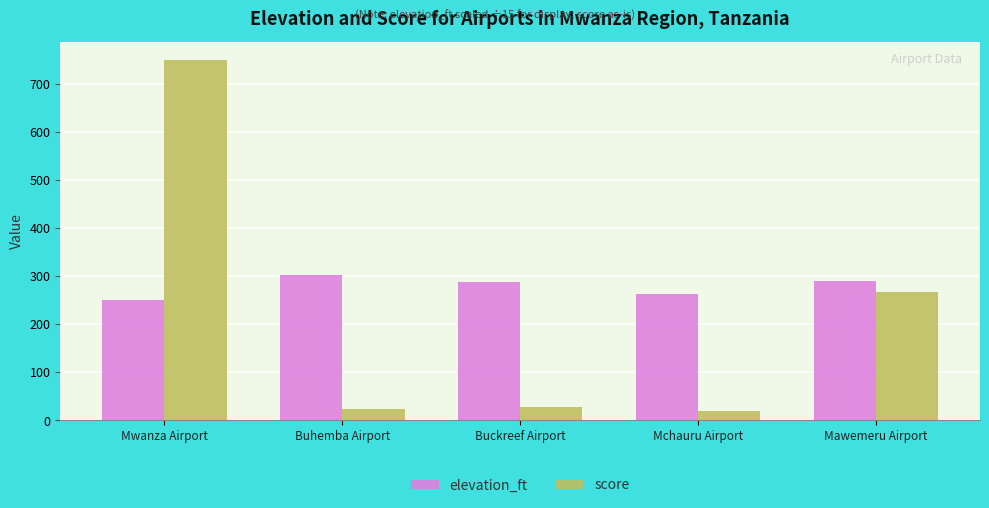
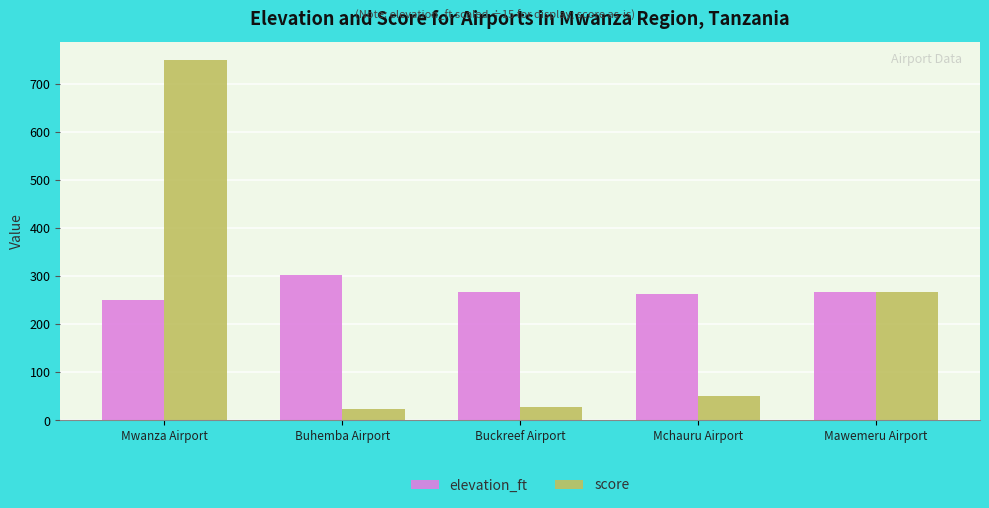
elevation_ft, Buckreef Airport: 290 -> 270
score, Mchauru Airport: 20 -> 50
elevation_ft, Mawemeru Airport: 290 -> 270
